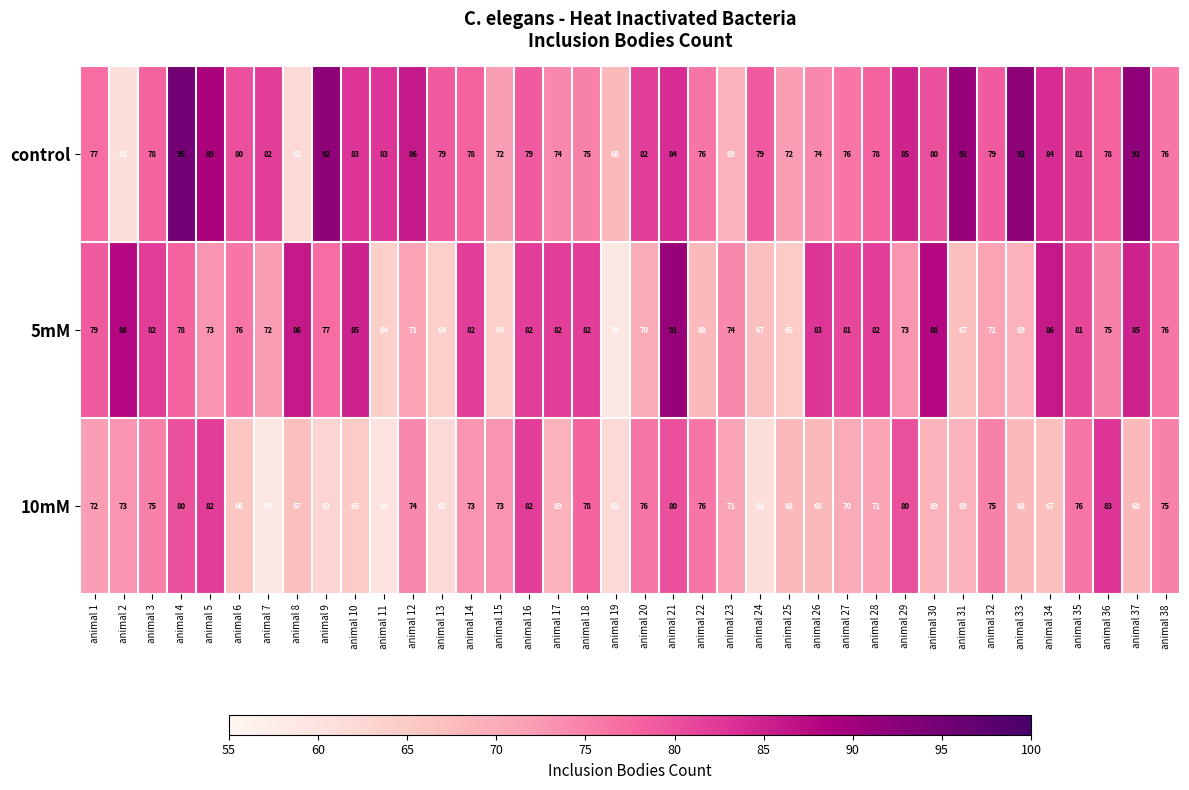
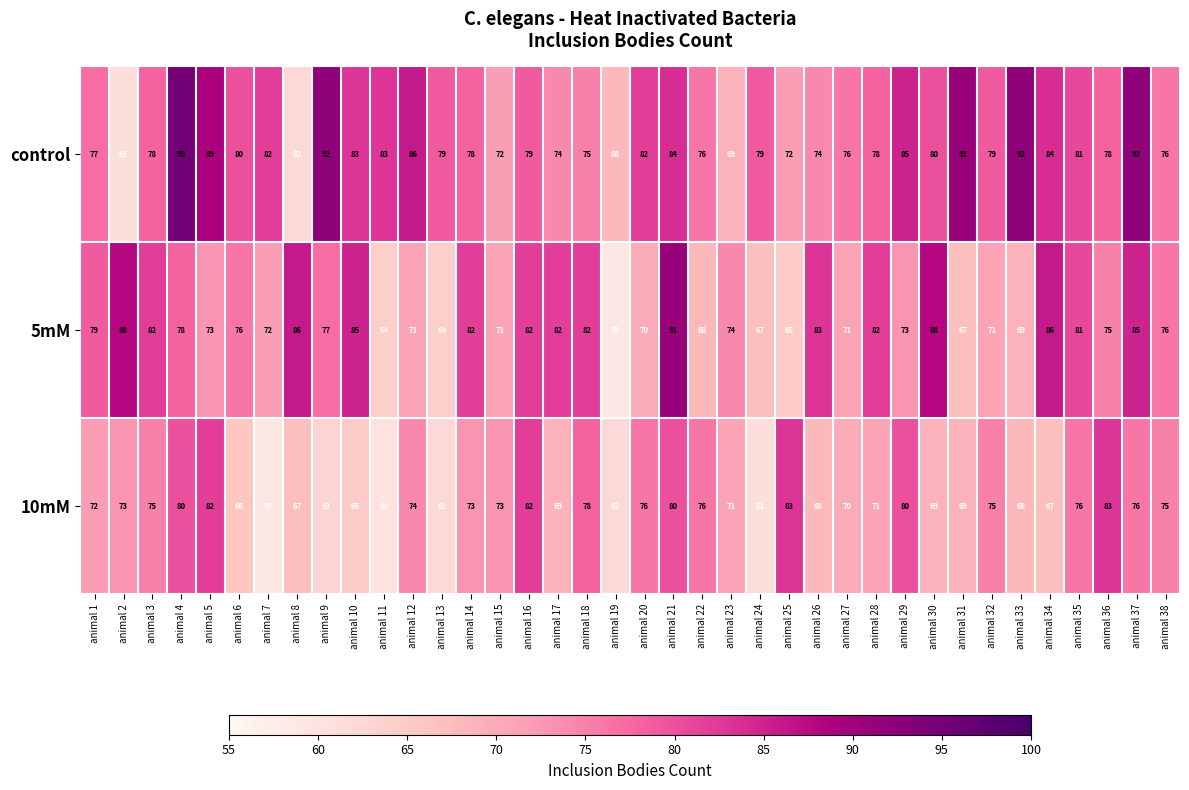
5mM, animal 15: 64 -> 71
5mM, animal 27: 81 -> 71
10mM, animal 25: 68 -> 83
10mM, animal 37: 68 -> 76
